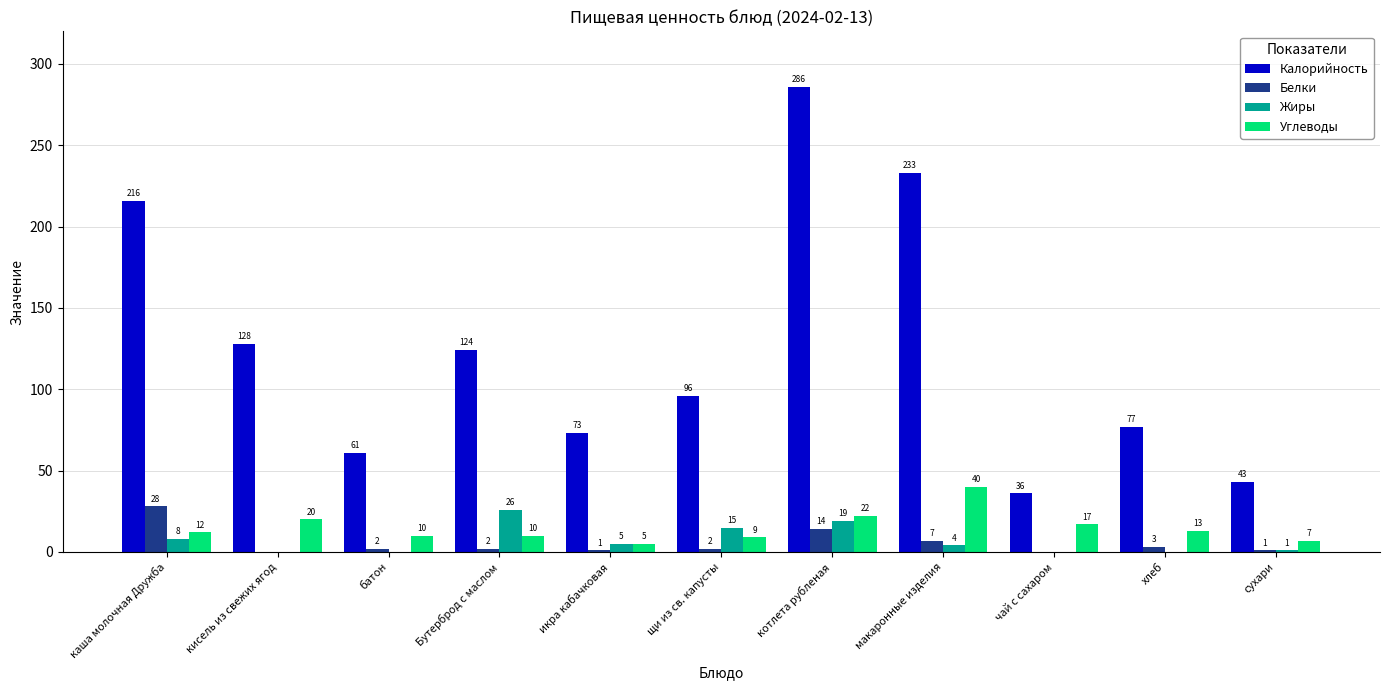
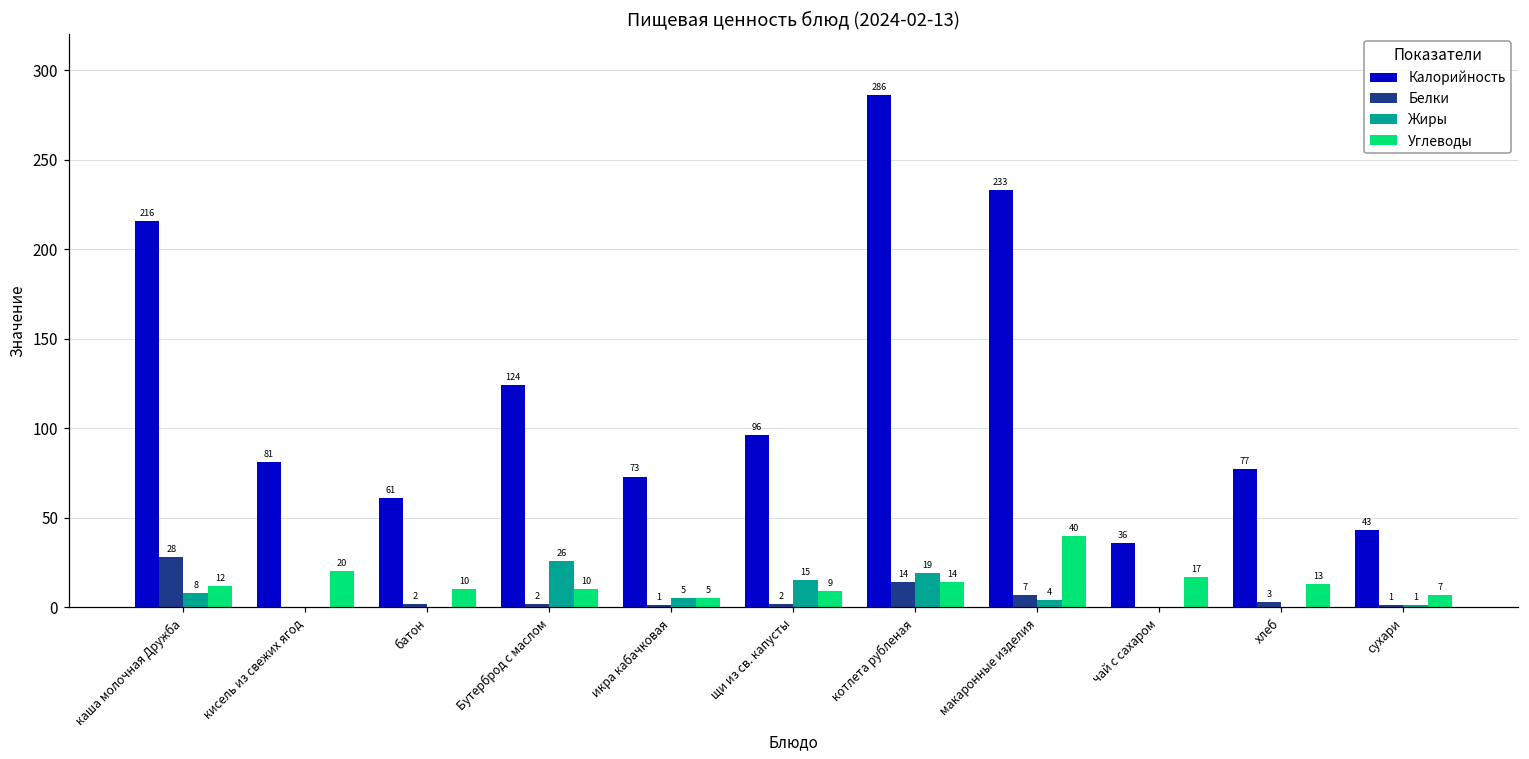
Калорийность, кисель из свежих ягод: 128 -> 81
Углеводы, котлета рубленая: 22 -> 14
